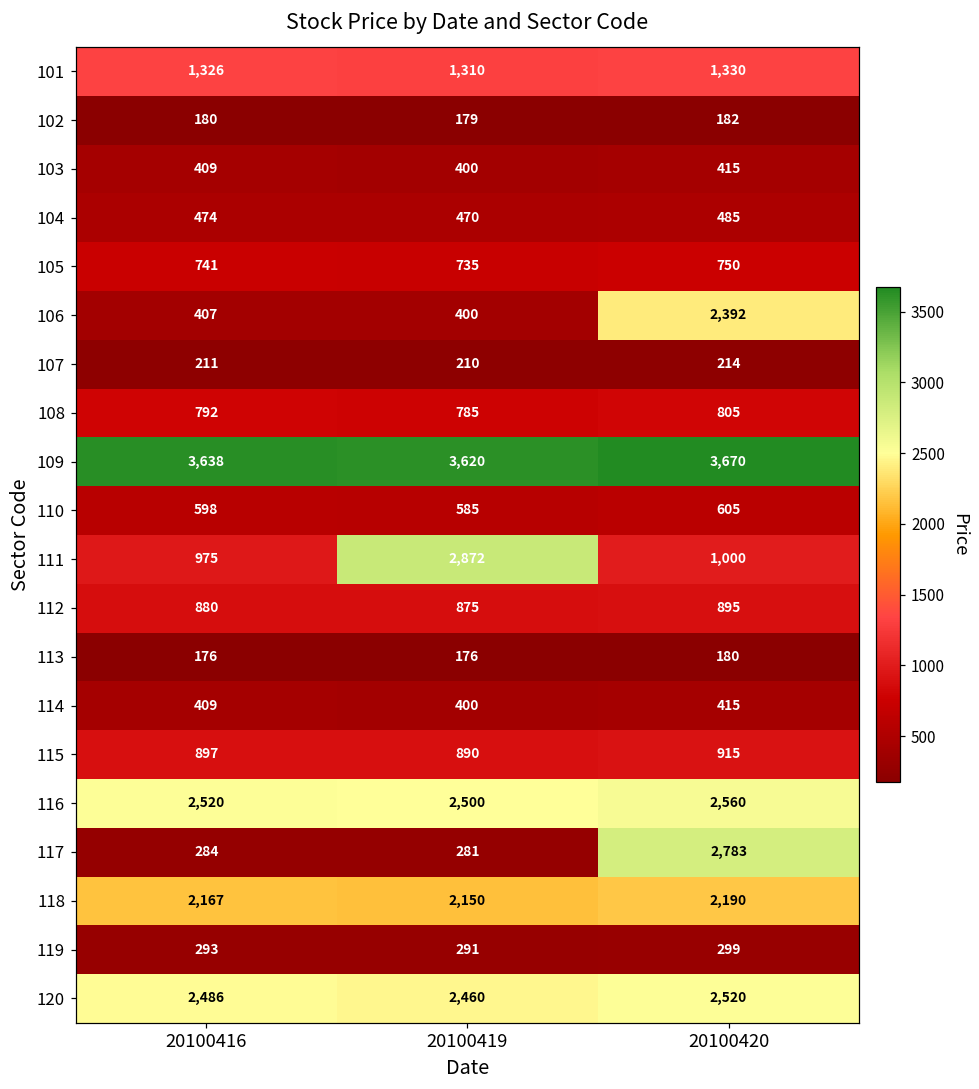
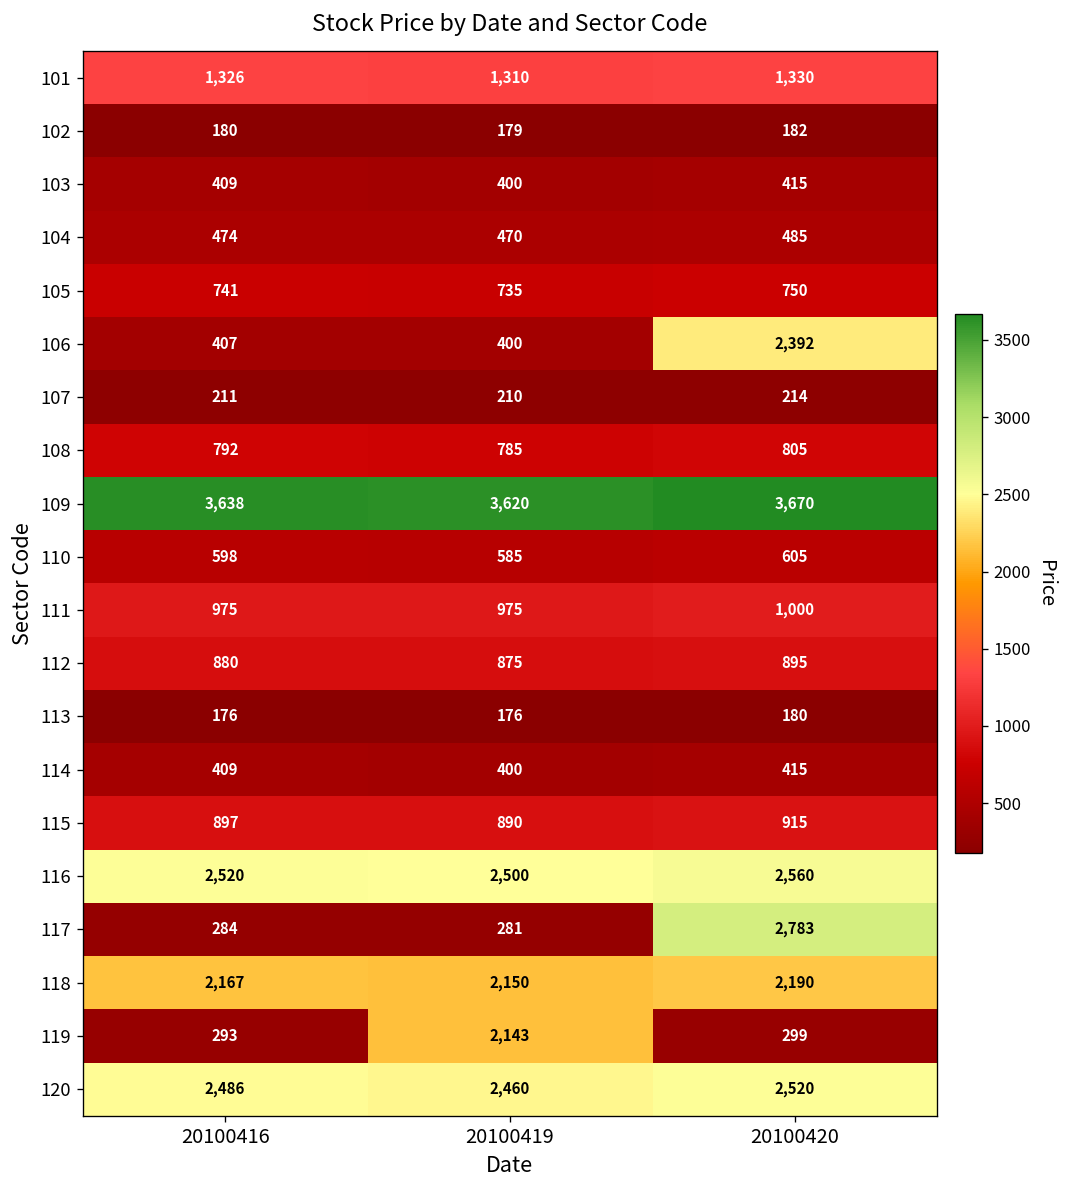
111, 20100419: 2,872 -> 975
119, 20100419: 291 -> 2,143
